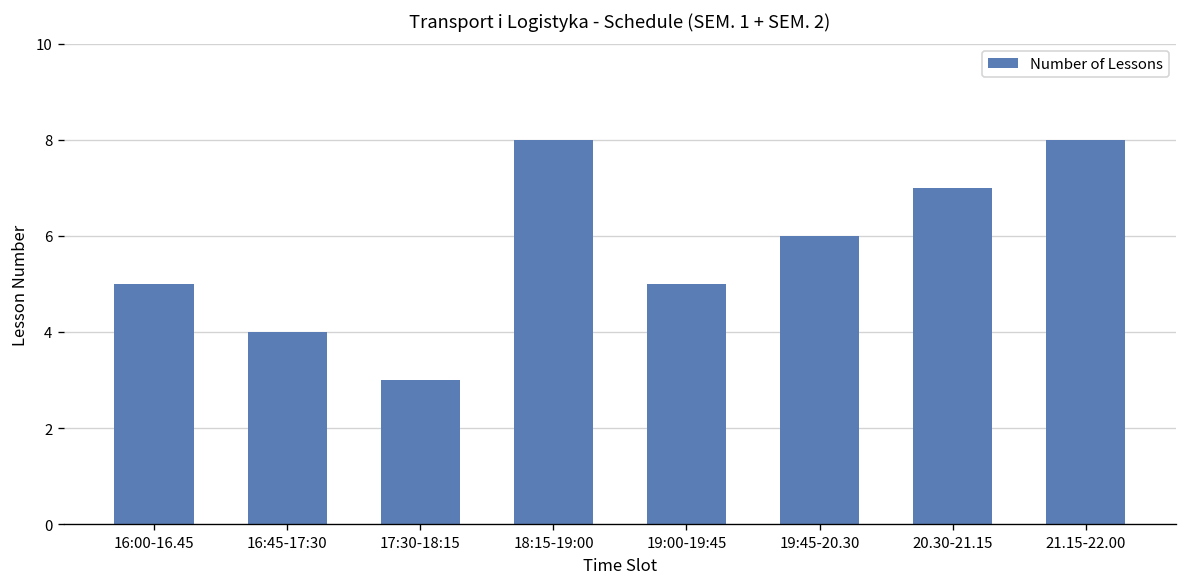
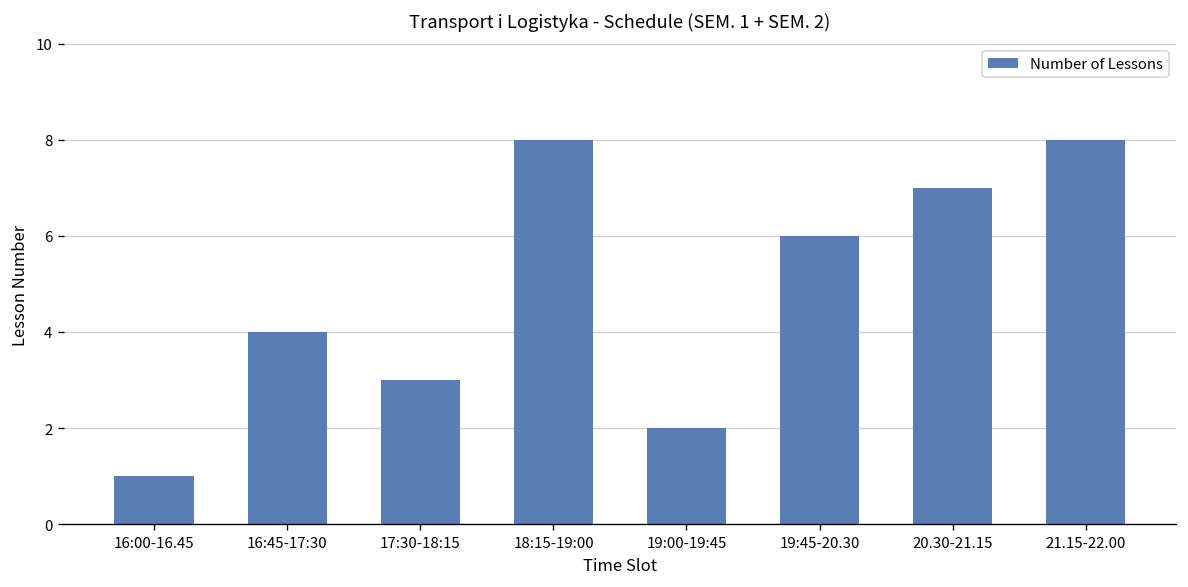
16:00-16.45: 5 -> 1
19:00-19:45: 5 -> 2
